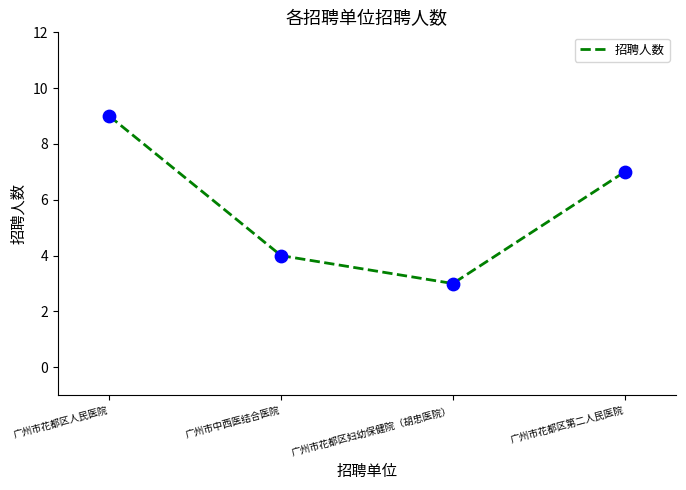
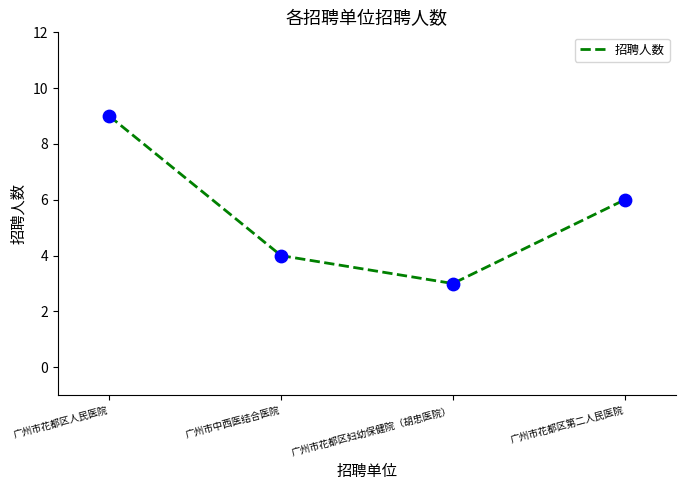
广州市花都区第二人民医院: 7 -> 6
